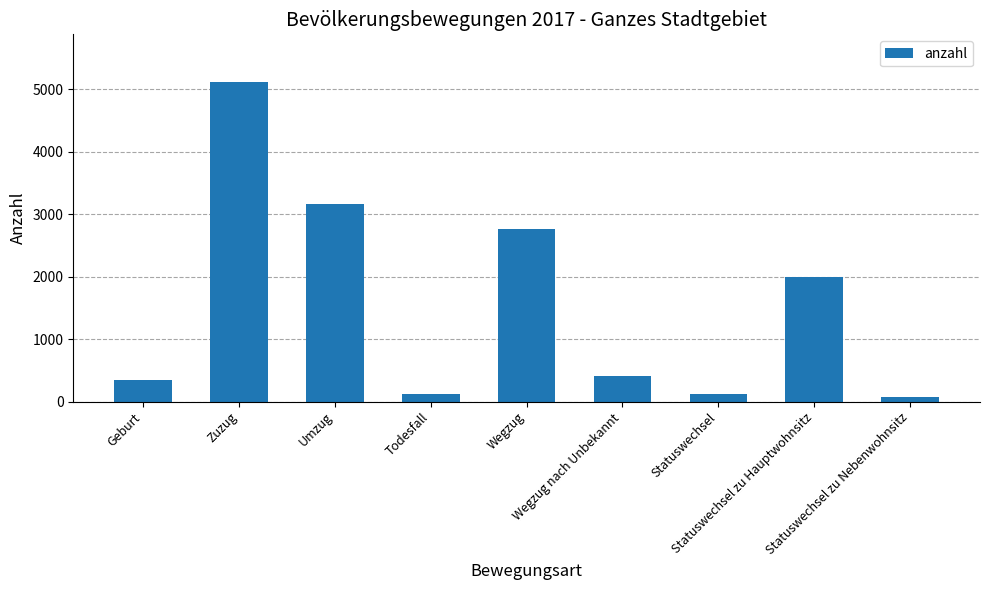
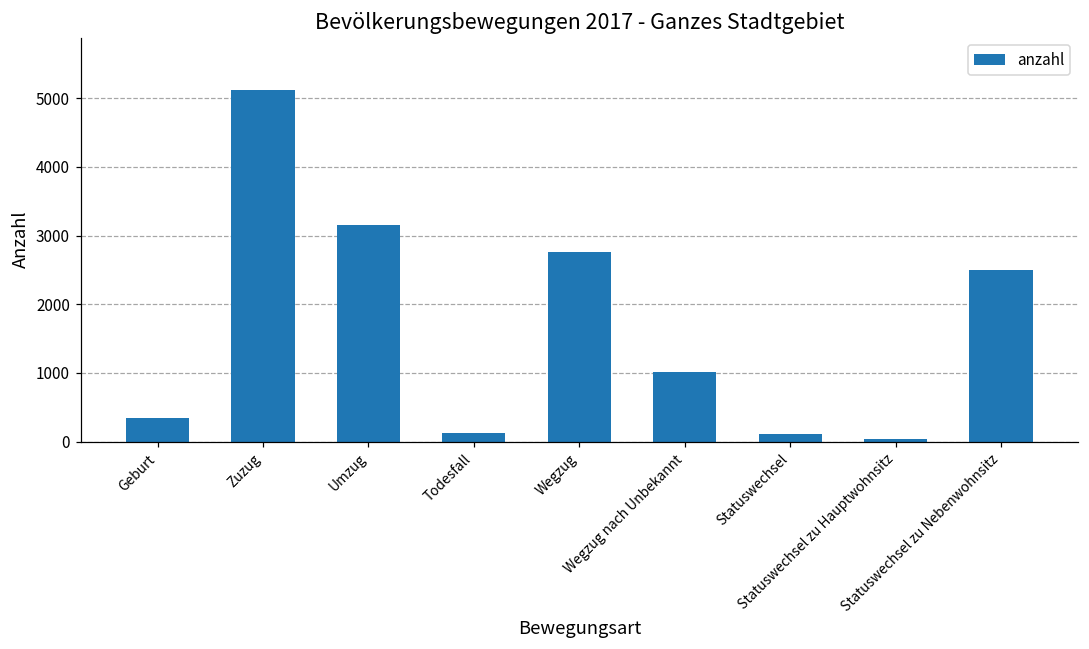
Wegzug nach Unbekannt: 400 -> 1000
Statuswechsel zu Hauptwohnsitz: 2000 -> 0
Statuswechsel zu Nebenwohnsitz: 100 -> 2500
